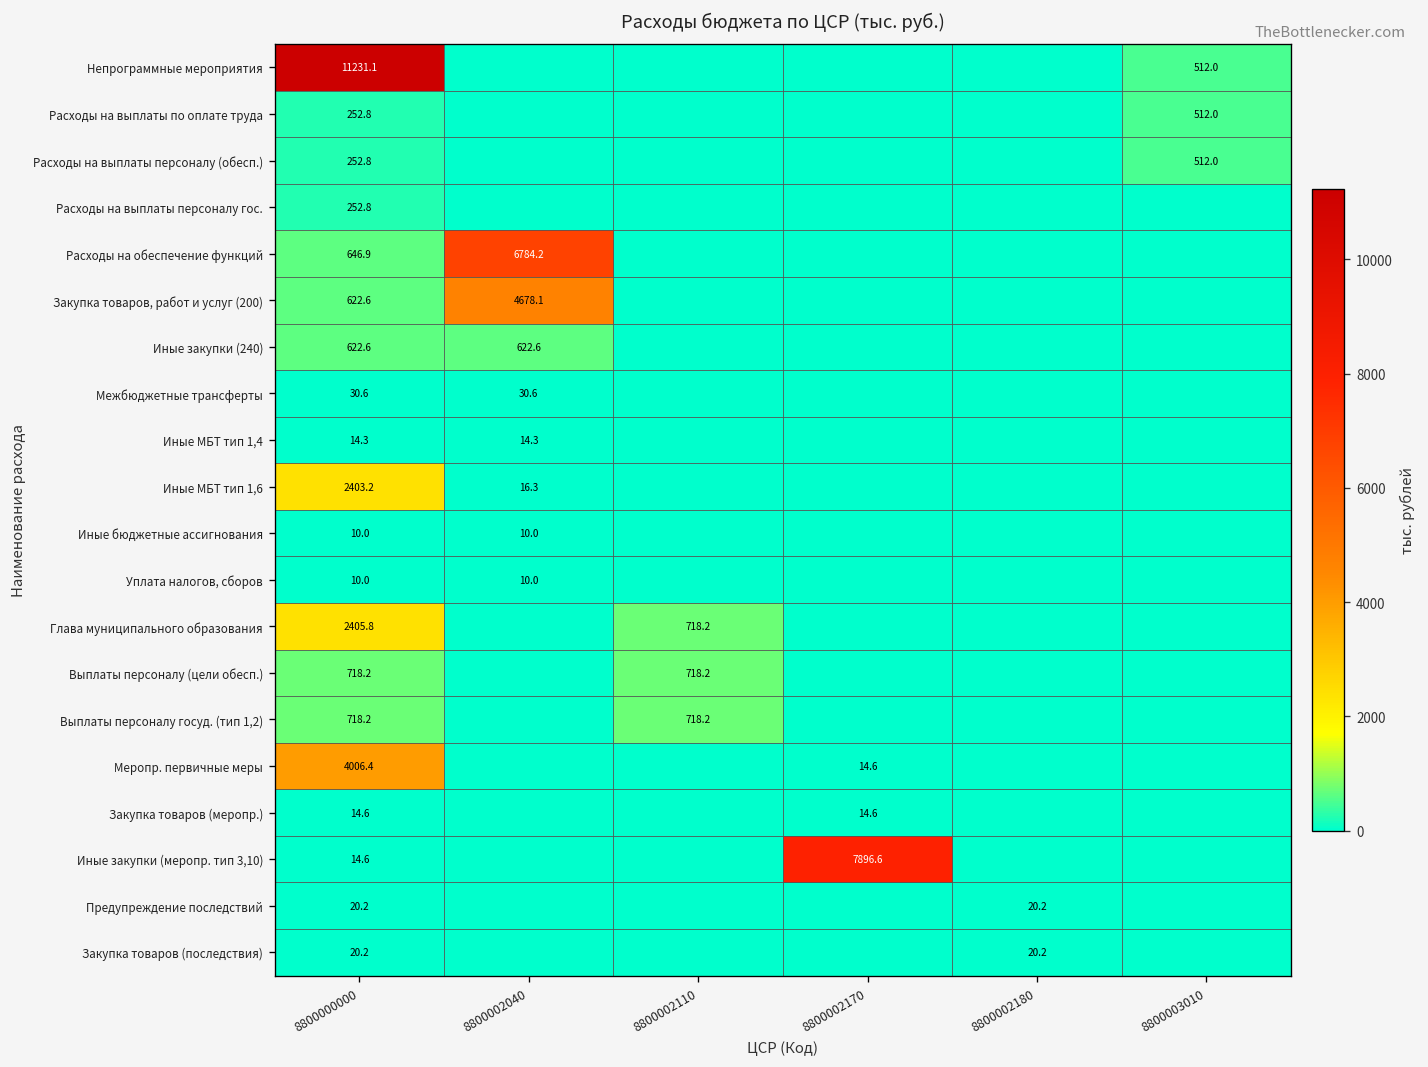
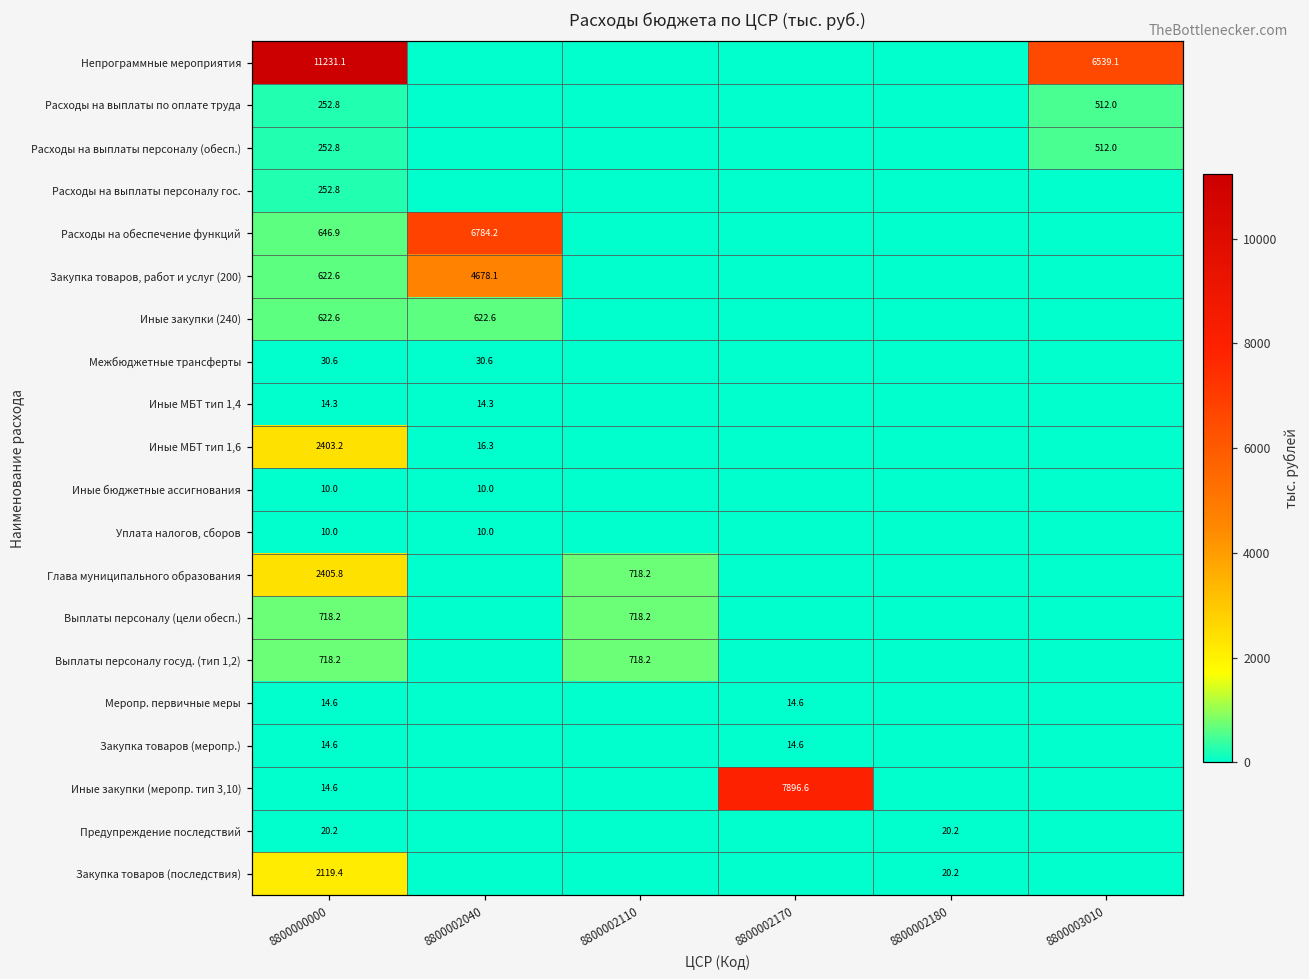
Непрограммные мероприятия, 8800003010: 512.0 -> 6539.1
Меропр. первичные меры, 8800000000: 4006.4 -> 14.6
Закупка товаров (последствия), 8800000000: 20.2 -> 2119.4
